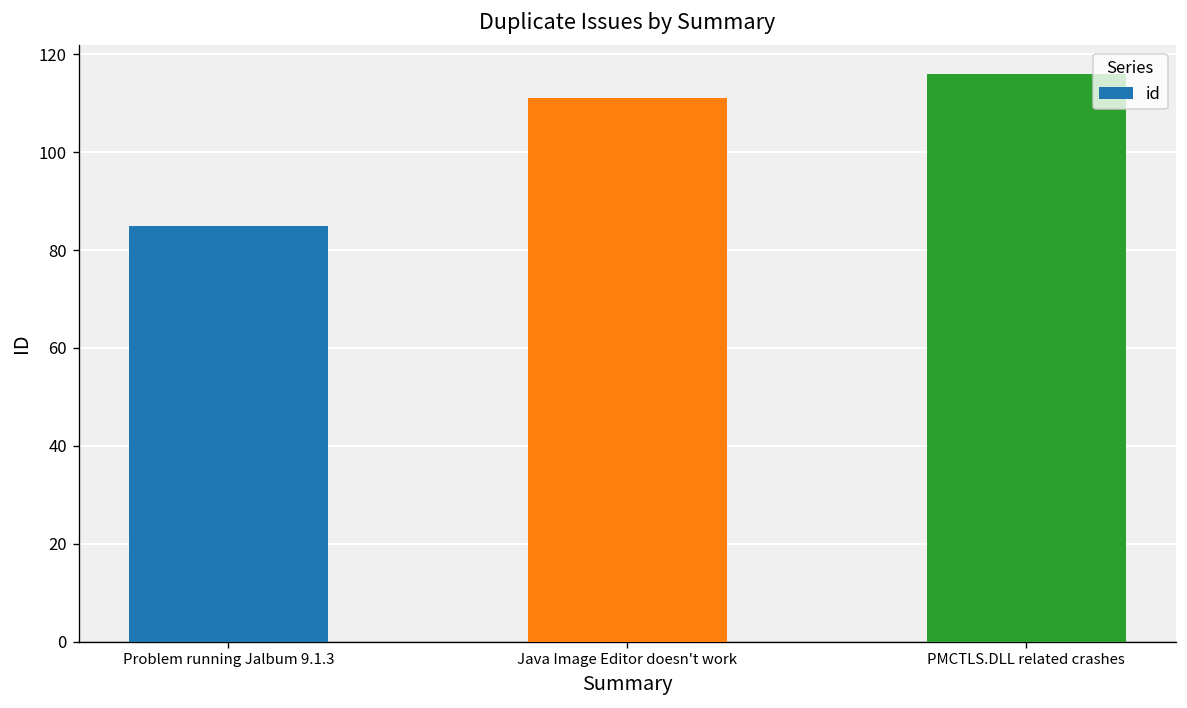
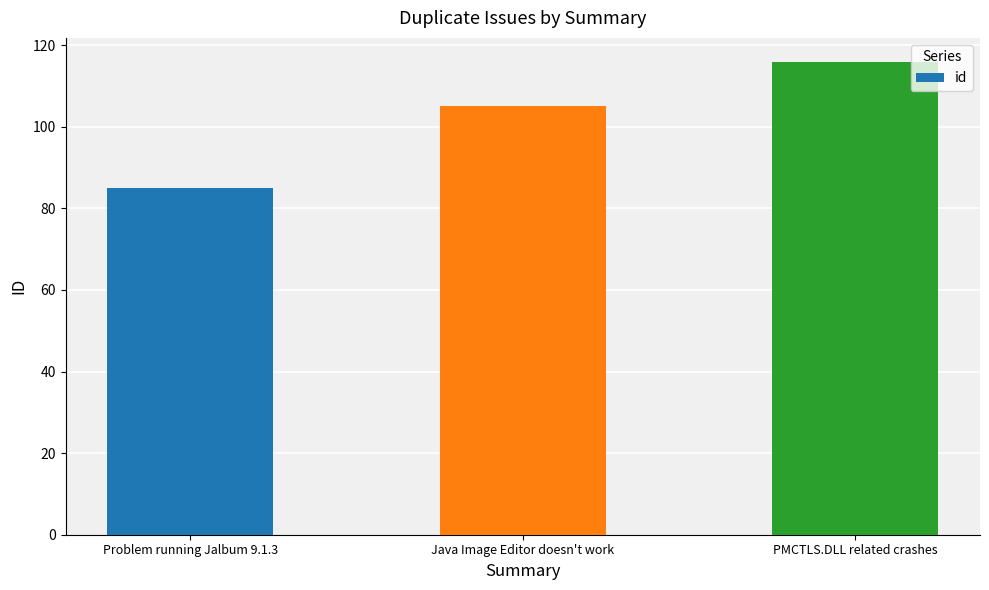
Java Image Editor doesn't work: 111 -> 105
